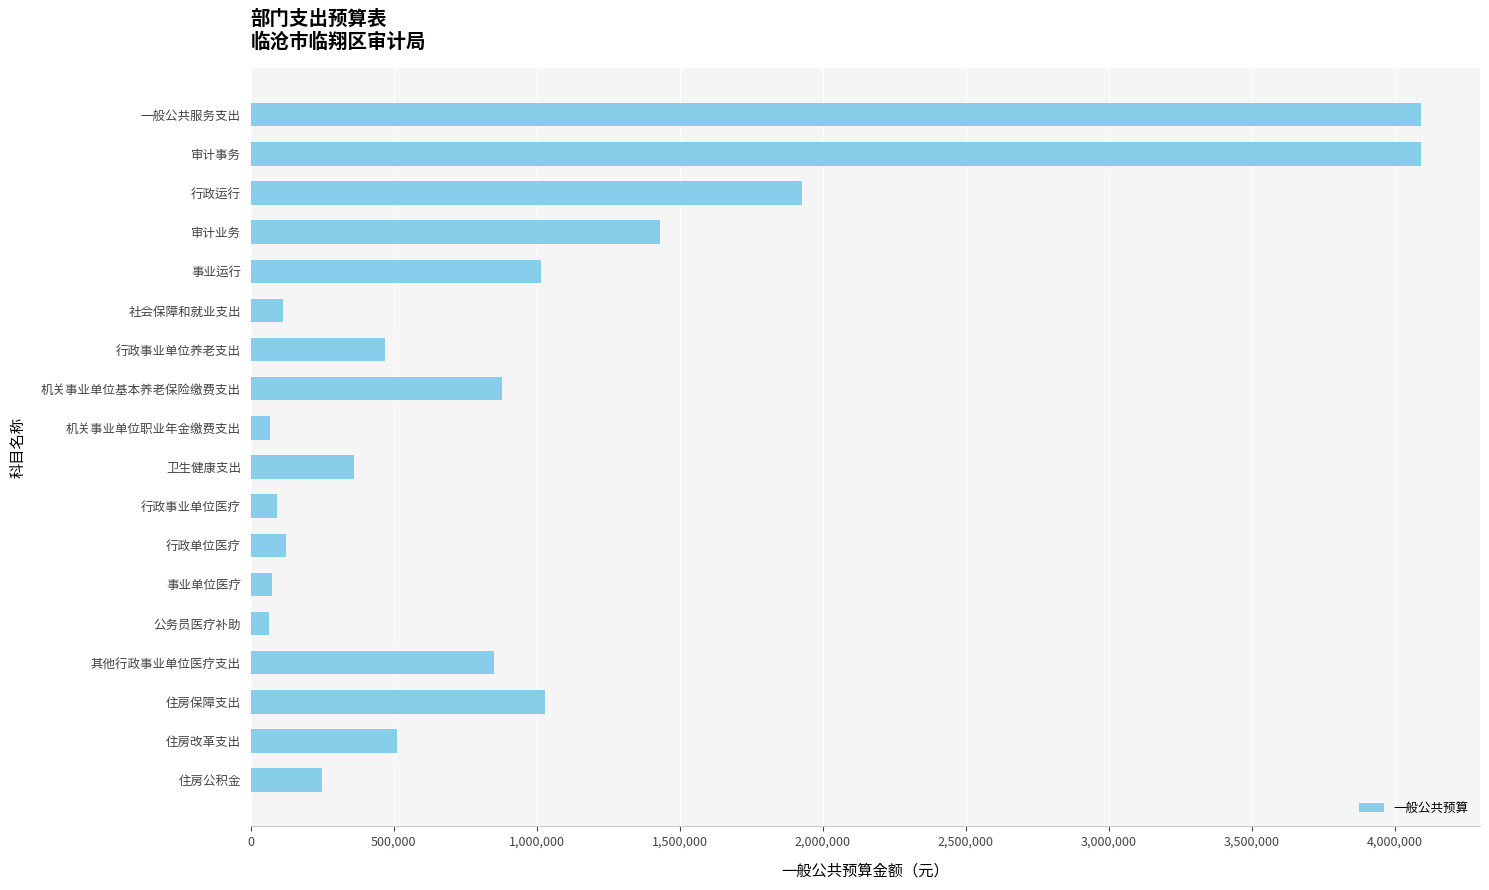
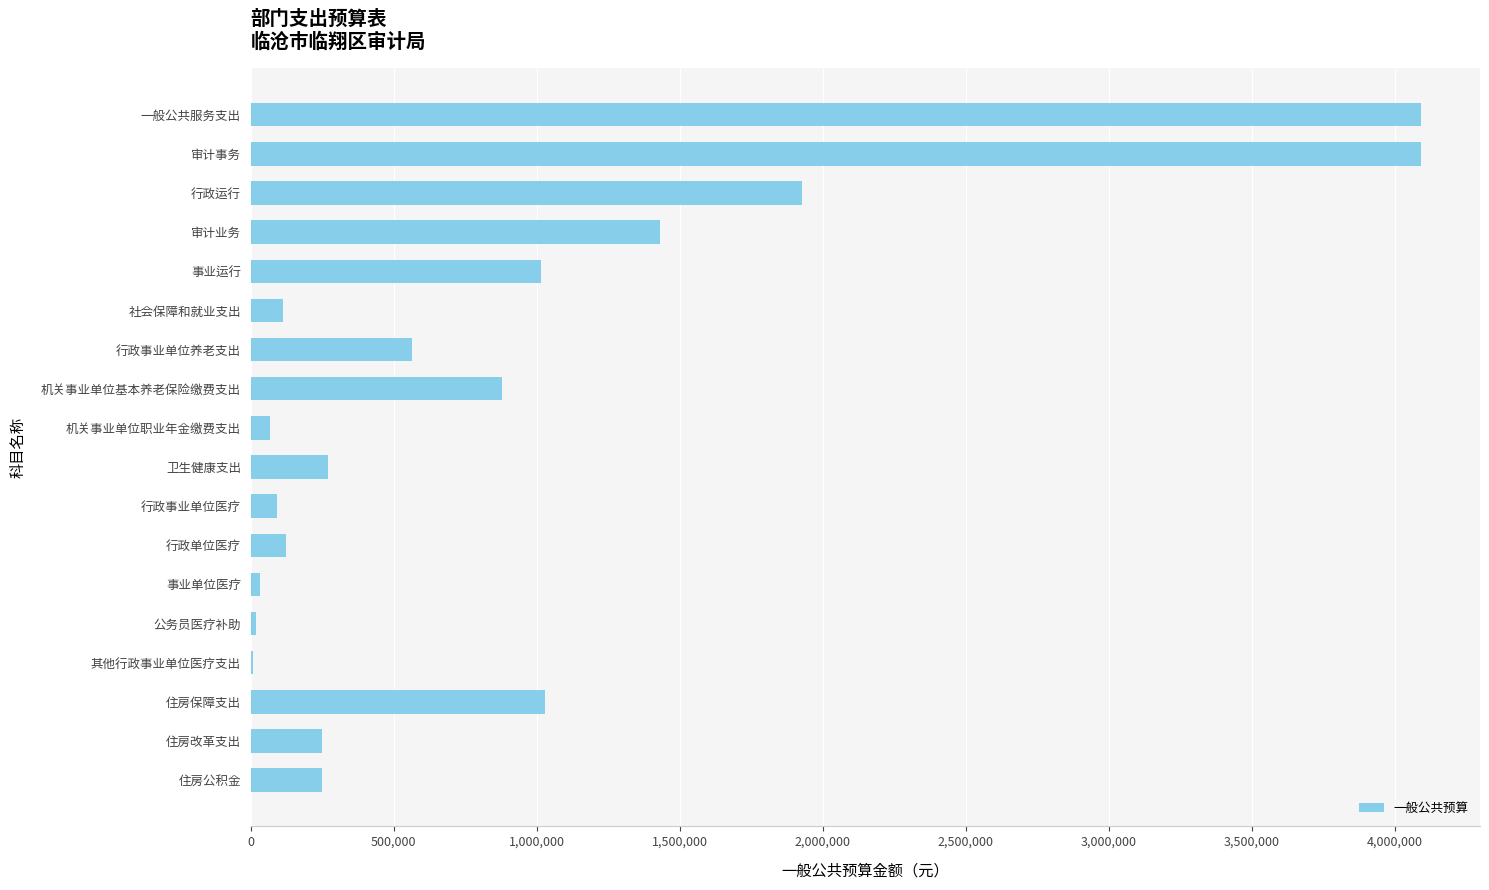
行政事业单位养老支出: 470,000 -> 560,000
卫生健康支出: 360,000 -> 270,000
事业单位医疗: 70,000 -> 30,000
公务员医疗补助: 60,000 -> 20,000
其他行政事业单位医疗支出: 850,000 -> 10,000
住房改革支出: 510,000 -> 250,000
